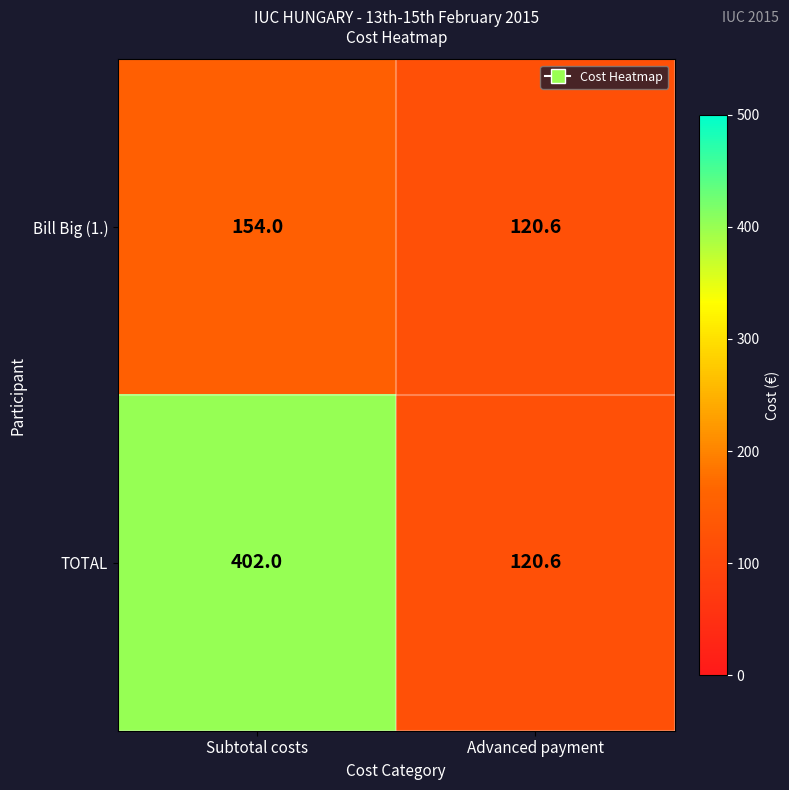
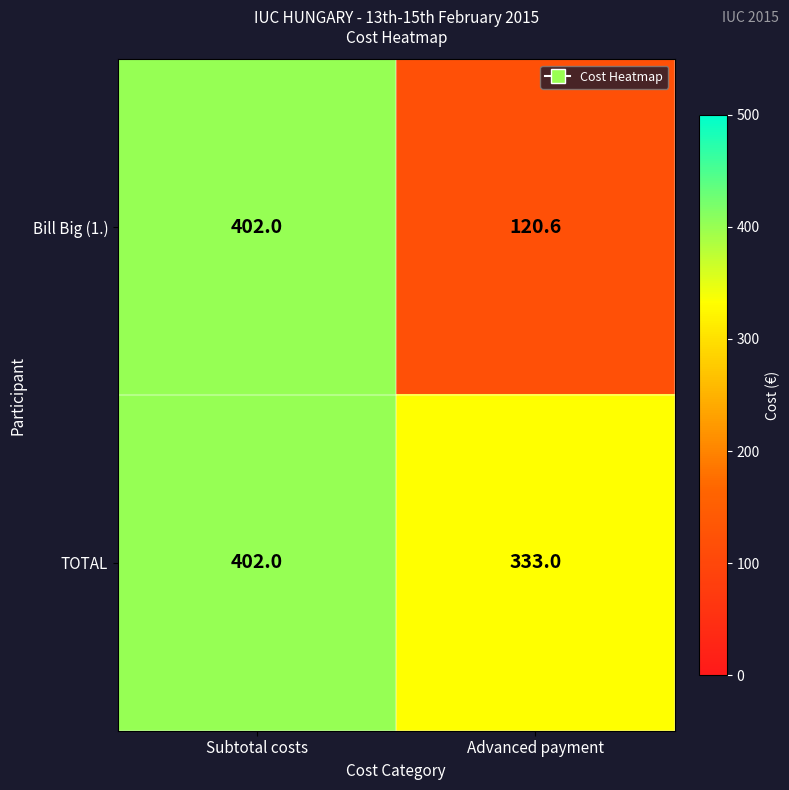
Bill Big (1.), Subtotal costs: 154.0 -> 402.0
TOTAL, Advanced payment: 120.6 -> 333.0
